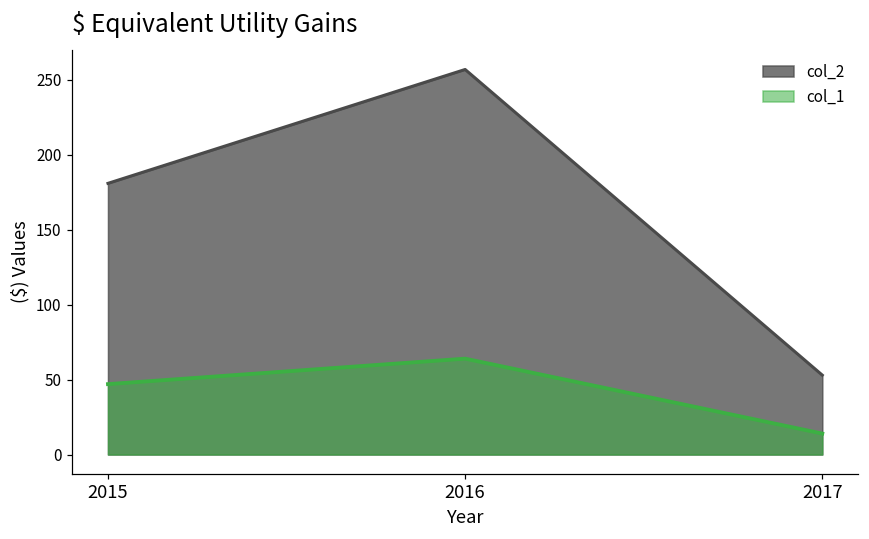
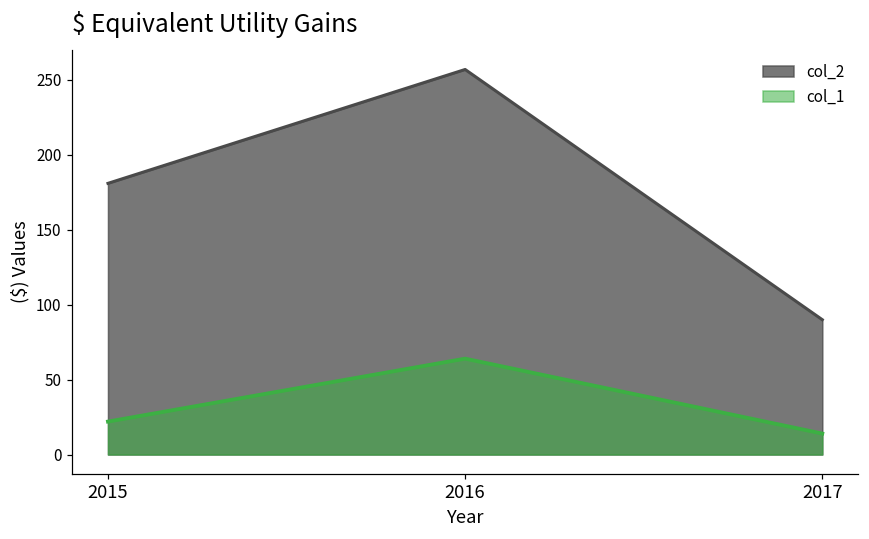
col_1, 2015: 47 -> 22
col_2, 2017: 53 -> 90
